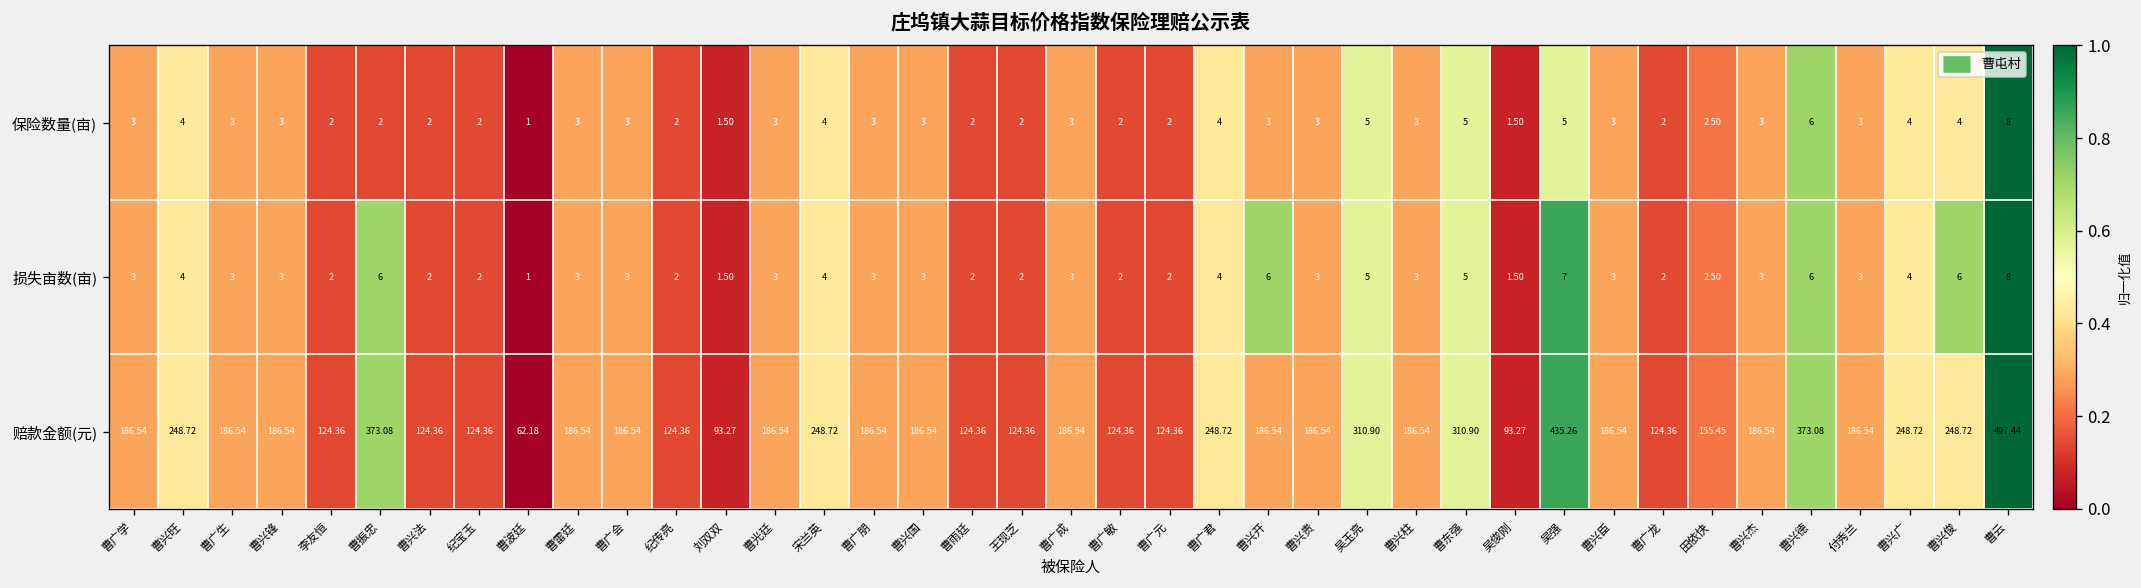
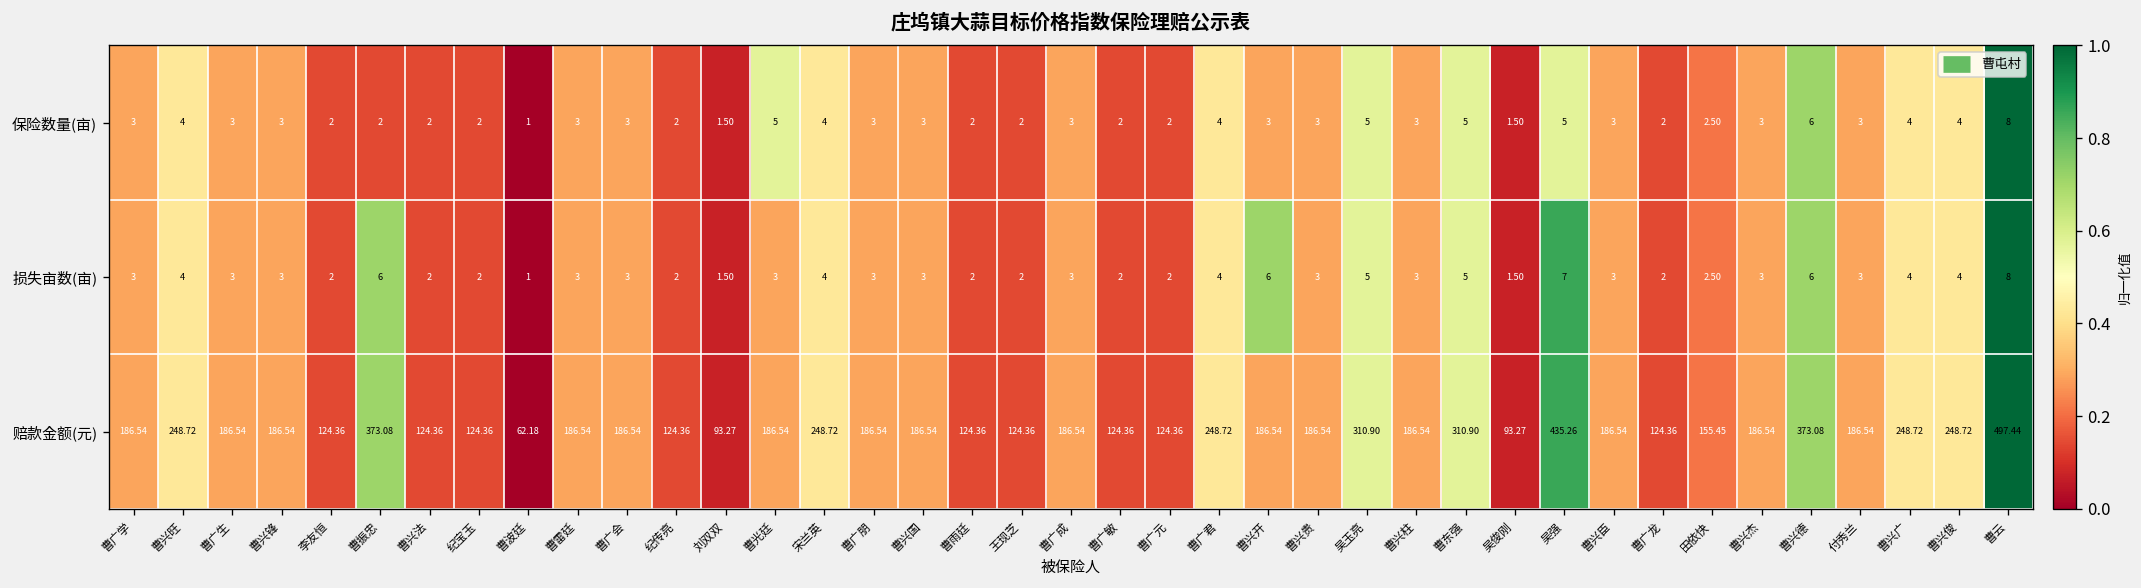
保险数量(亩), 曹光廷: 3 -> 5
损失亩数(亩), 曹兴俊: 6 -> 4
